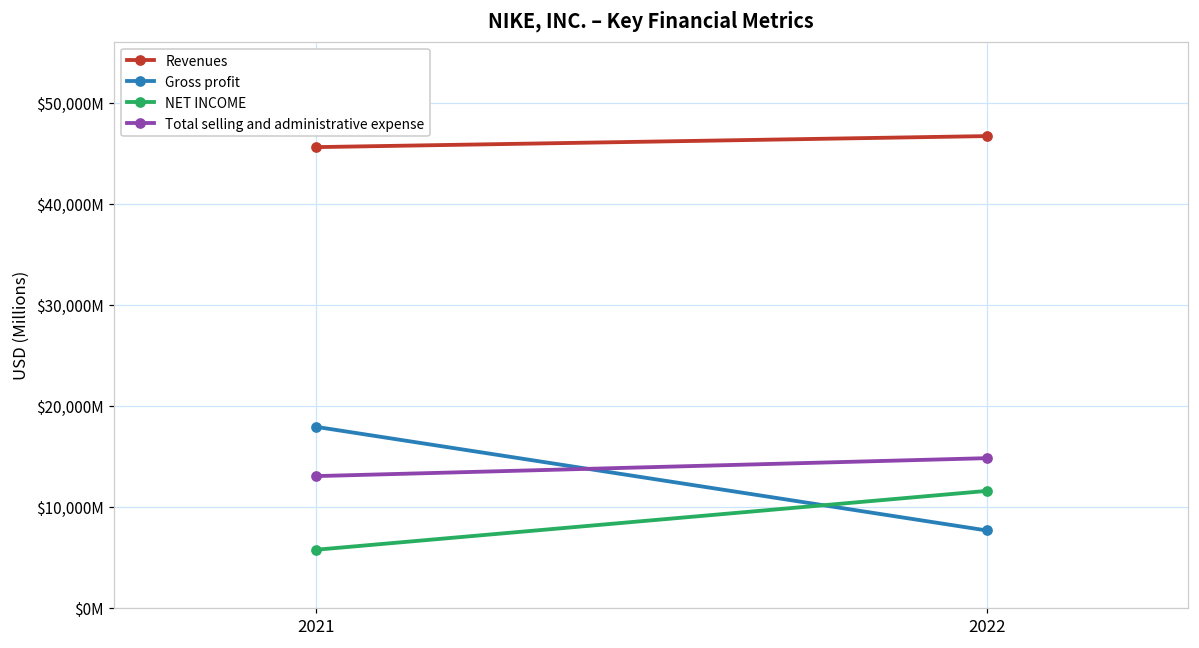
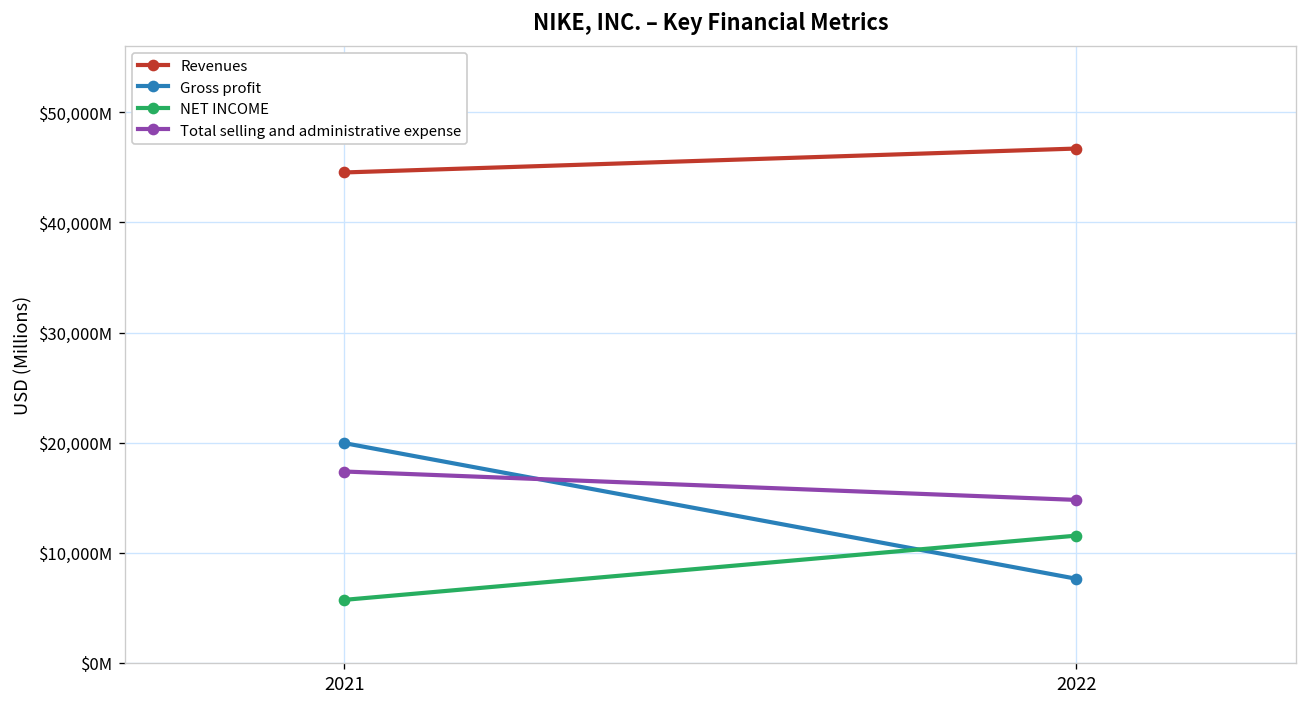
Revenues, 2021: $46,000,000,000 -> $45,000,000,000
Gross profit, 2021: $18,000,000,000 -> $20,000,000,000
Total selling and administrative expense, 2021: $13,000,000,000 -> $17,000,000,000
